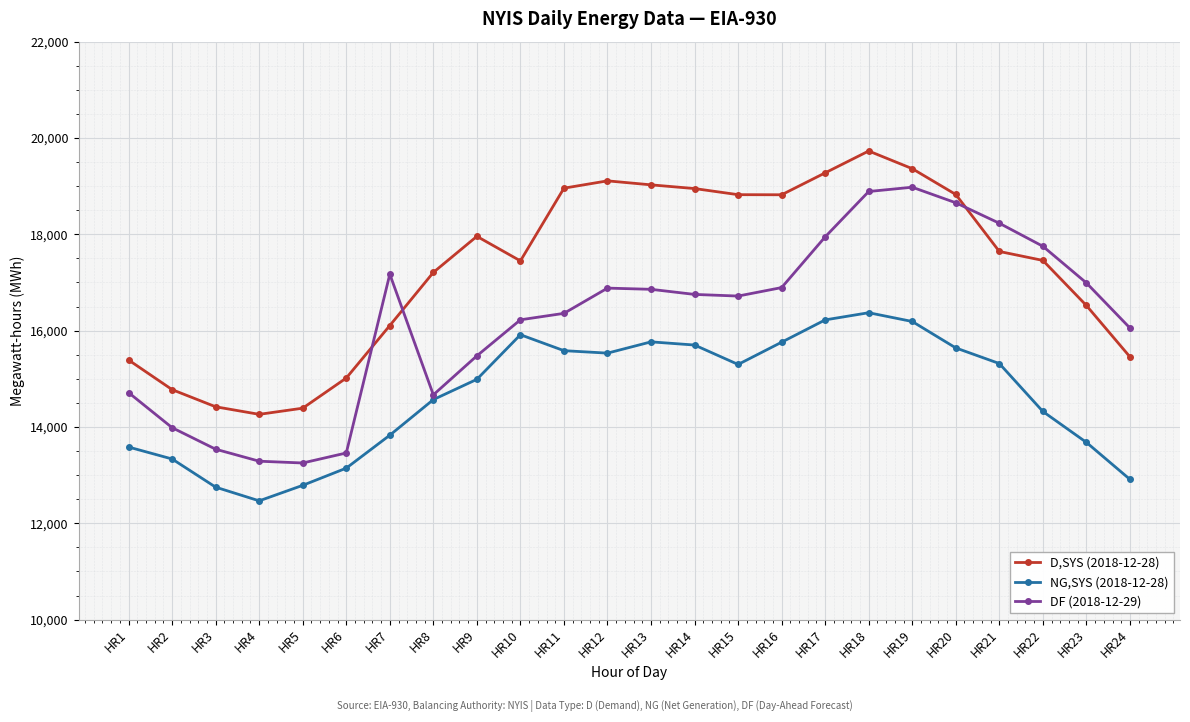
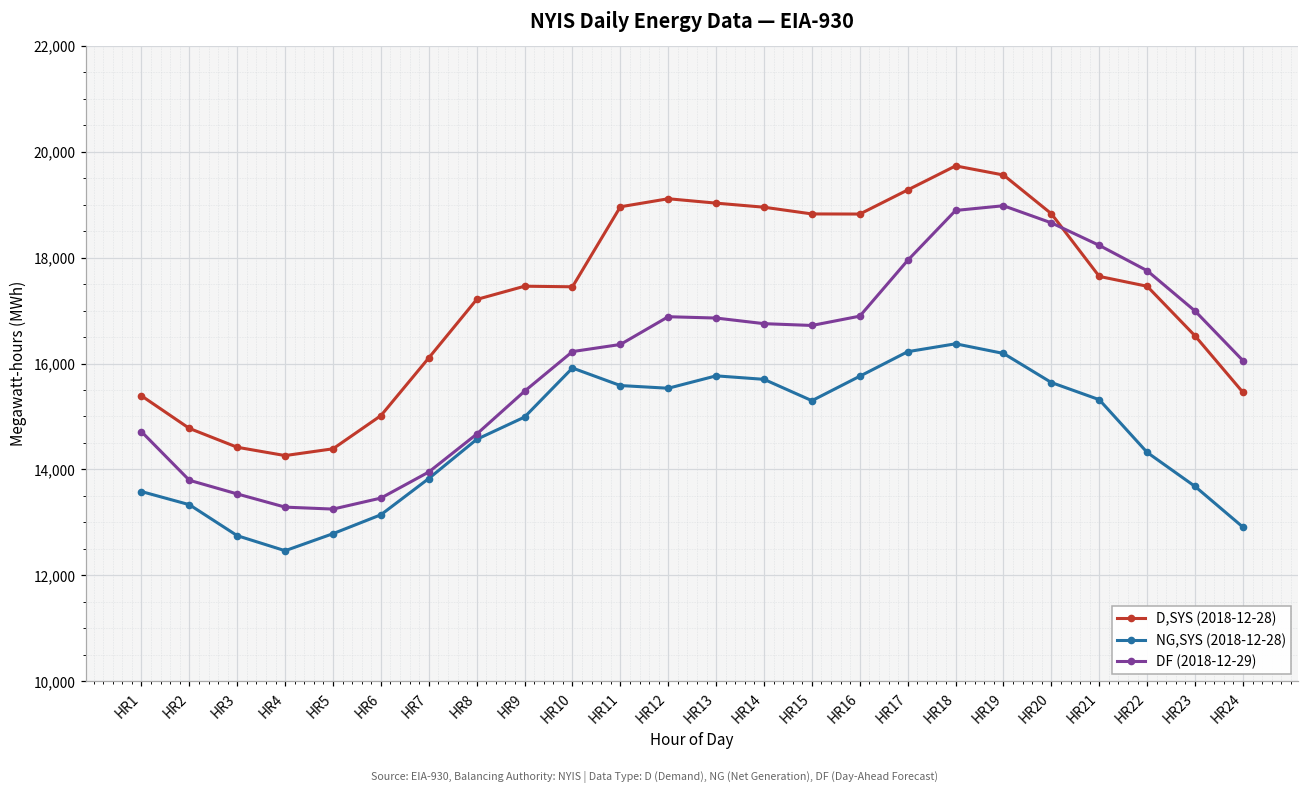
DF (2018-12-29), HR2: 14,000 -> 13,800
DF (2018-12-29), HR7: 17,200 -> 14,000
D,SYS (2018-12-28), HR9: 18,000 -> 17,500
D,SYS (2018-12-28), HR19: 19,400 -> 19,600
